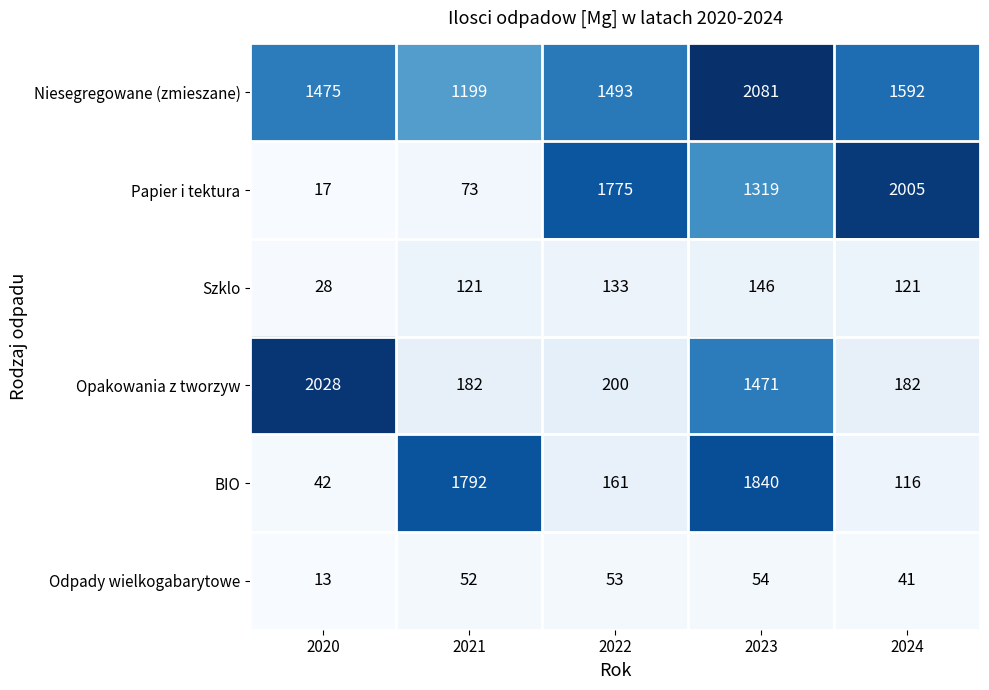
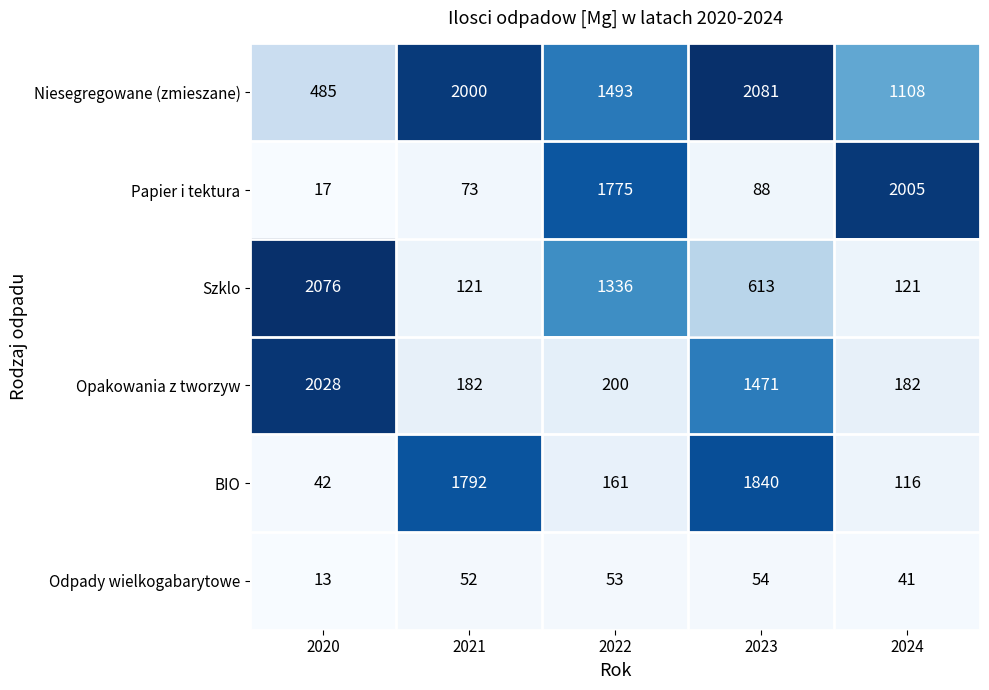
Niesegregowane (zmieszane), 2020: 1475 -> 485
Niesegregowane (zmieszane), 2021: 1199 -> 2000
Niesegregowane (zmieszane), 2024: 1592 -> 1108
Papier i tektura, 2023: 1319 -> 88
Szklo, 2020: 28 -> 2076
Szklo, 2022: 133 -> 1336
Szklo, 2023: 146 -> 613
